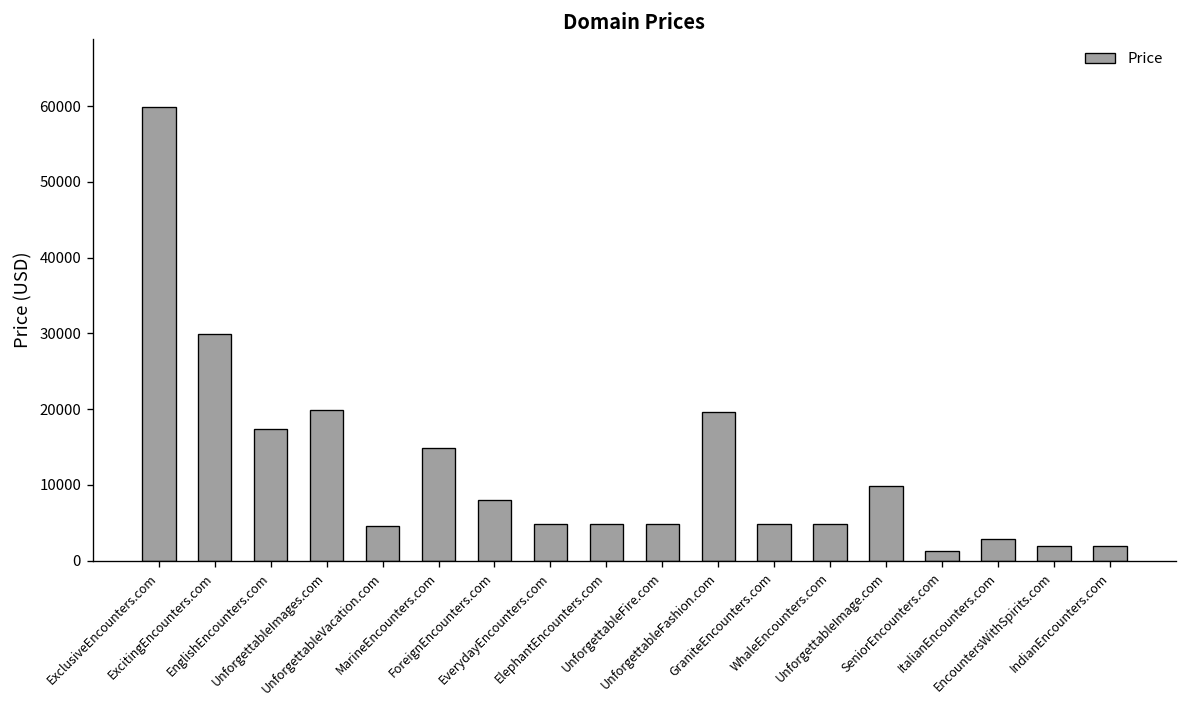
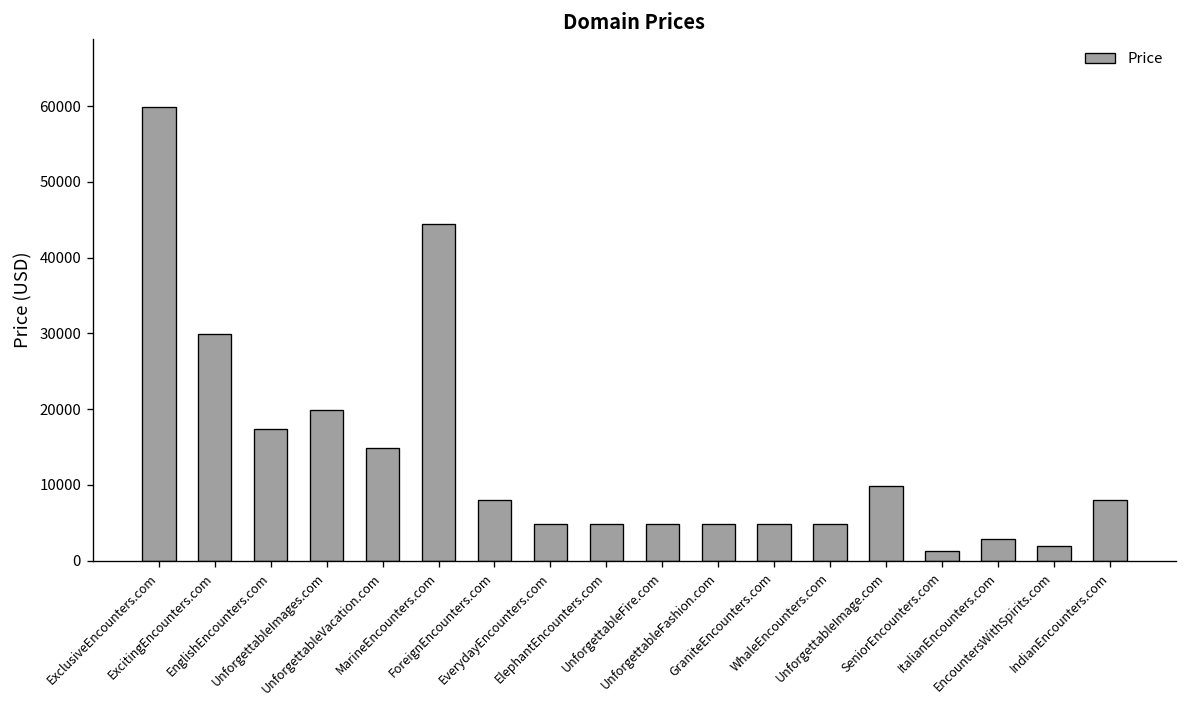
UnforgettableVacation.com: 5000 -> 15000
MarineEncounters.com: 15000 -> 44000
UnforgettableFashion.com: 20000 -> 5000
IndianEncounters.com: 2000 -> 8000
